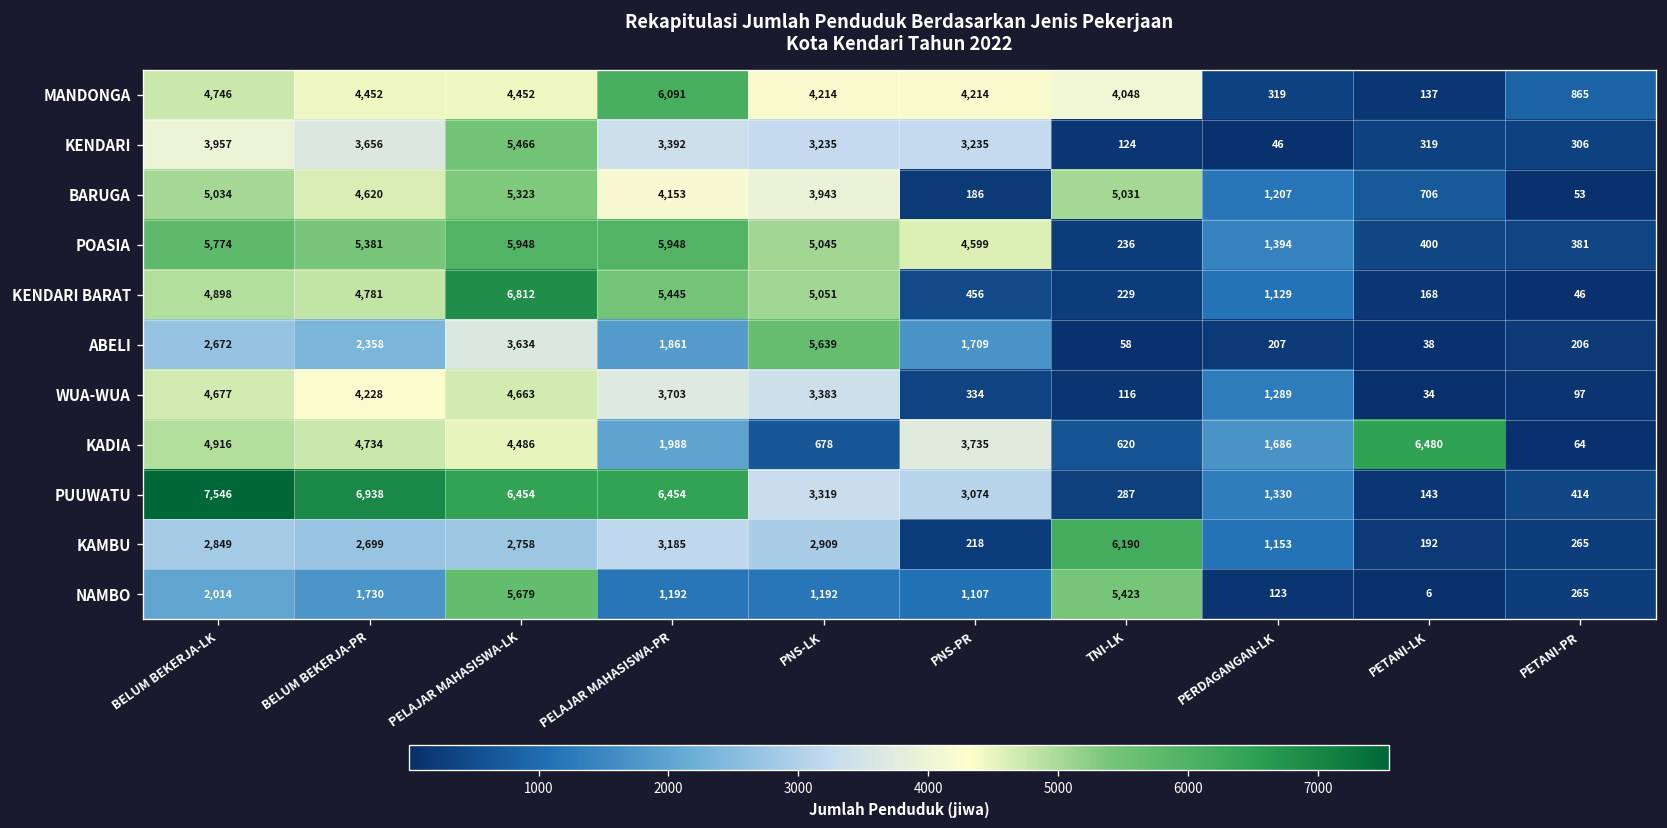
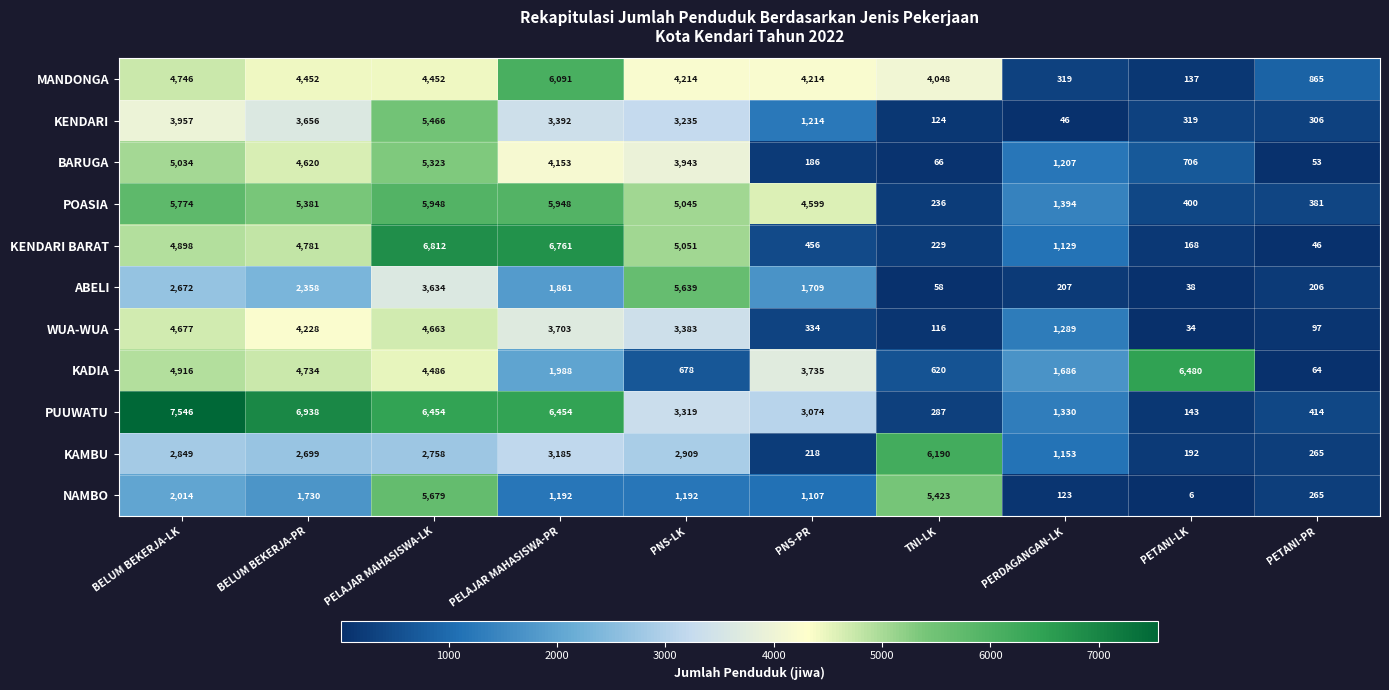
KENDARI, PNS-PR: 3,235 -> 1,214
BARUGA, TNI-LK: 5,031 -> 66
KENDARI BARAT, PELAJAR MAHASISWA-PR: 5,445 -> 6,761
